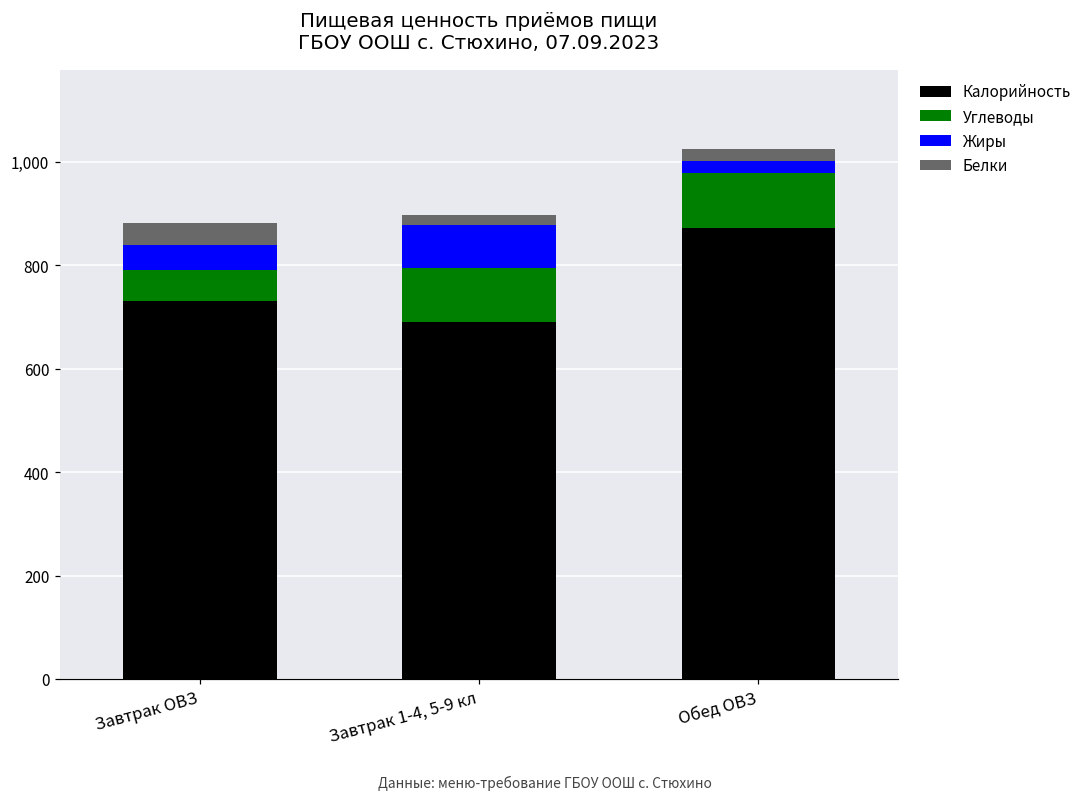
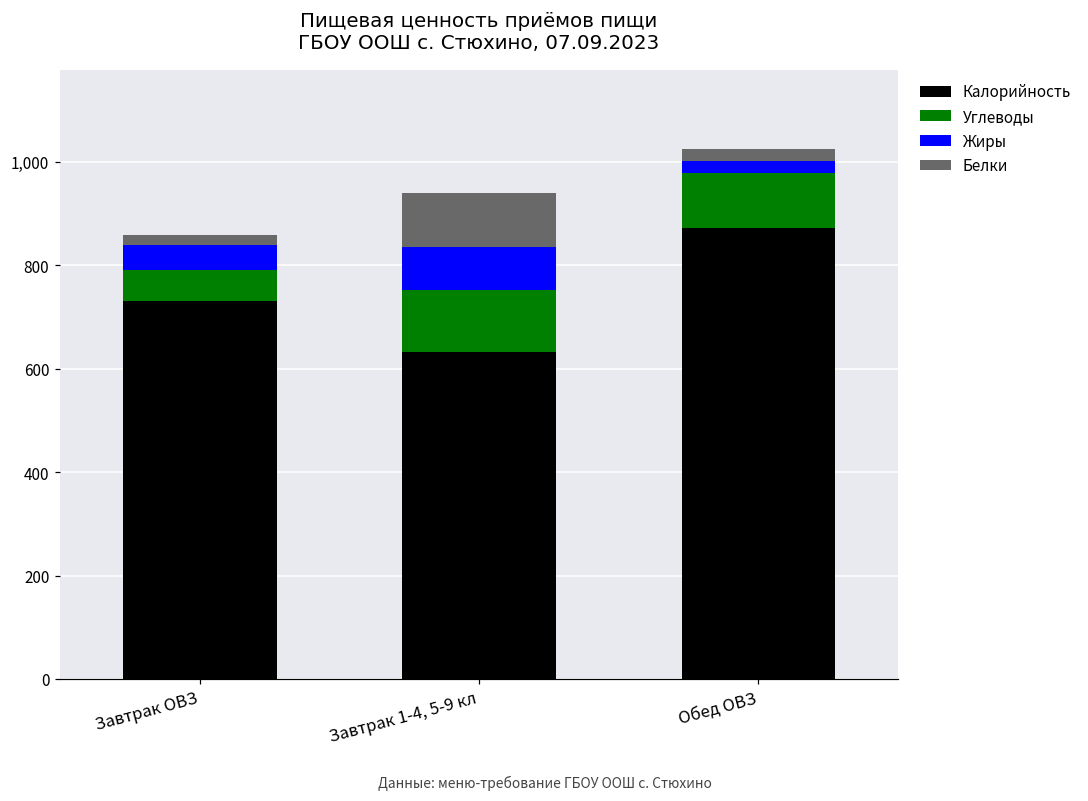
Белки, Завтрак ОВЗ: 40 -> 20
Калорийность, Завтрак 1-4, 5-9 кл: 690 -> 630
Углеводы, Завтрак 1-4, 5-9 кл: 100 -> 120
Белки, Завтрак 1-4, 5-9 кл: 20 -> 100
